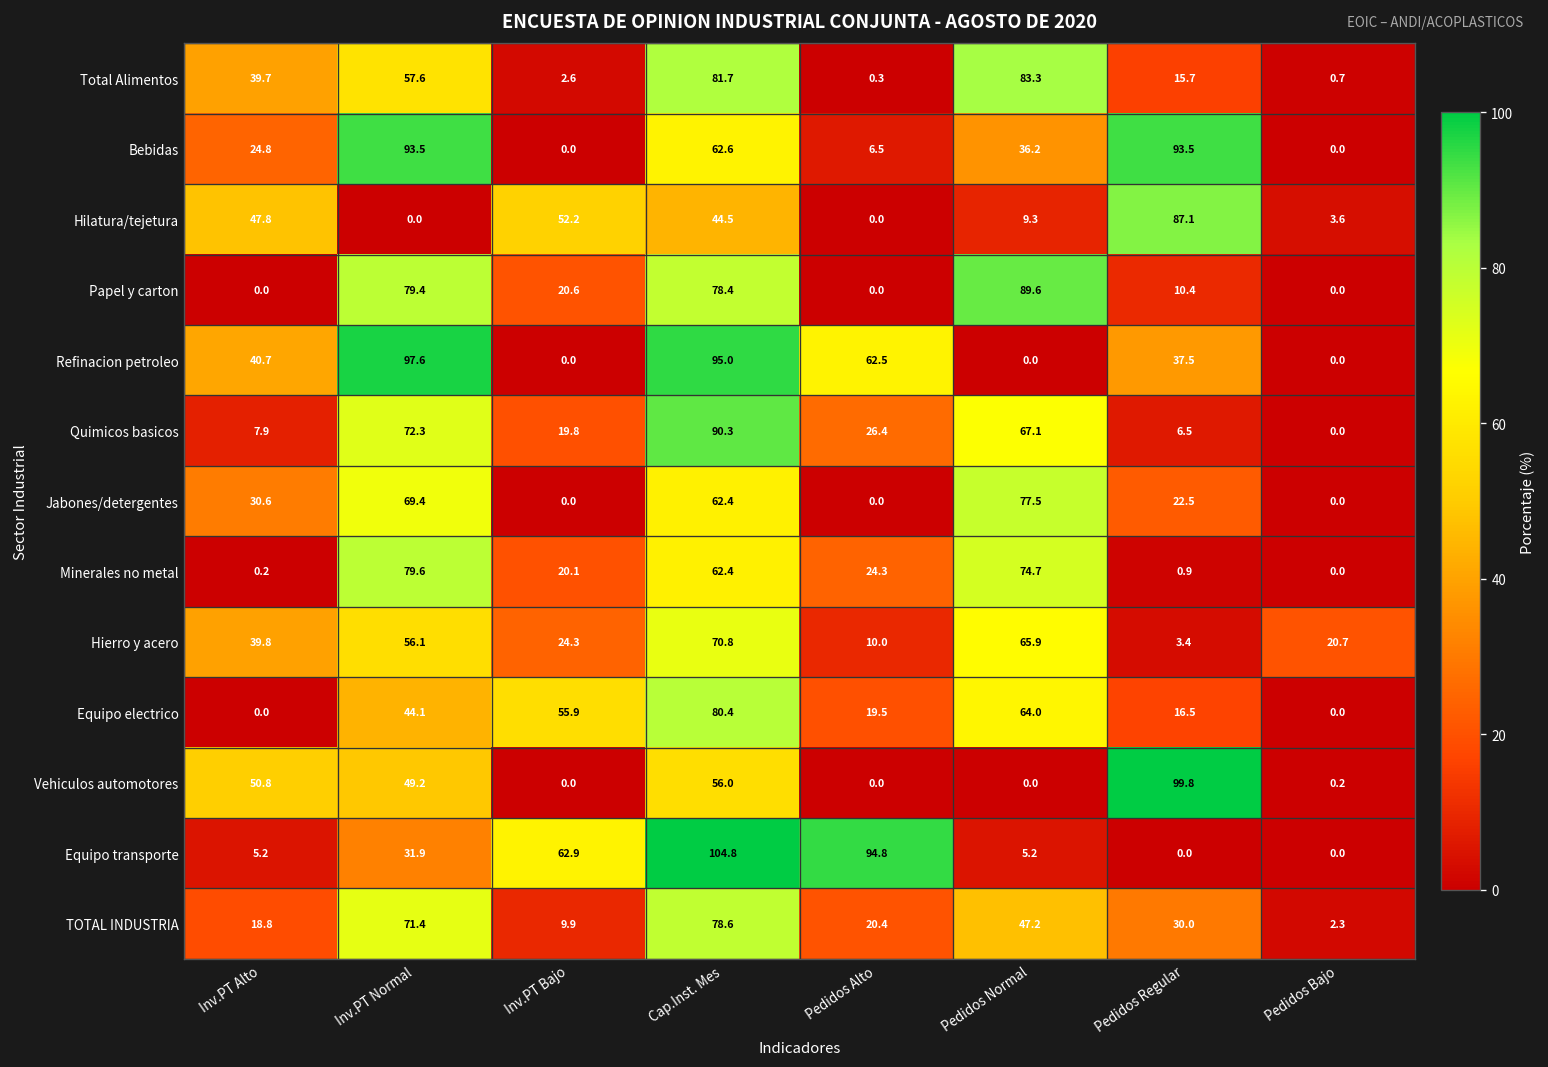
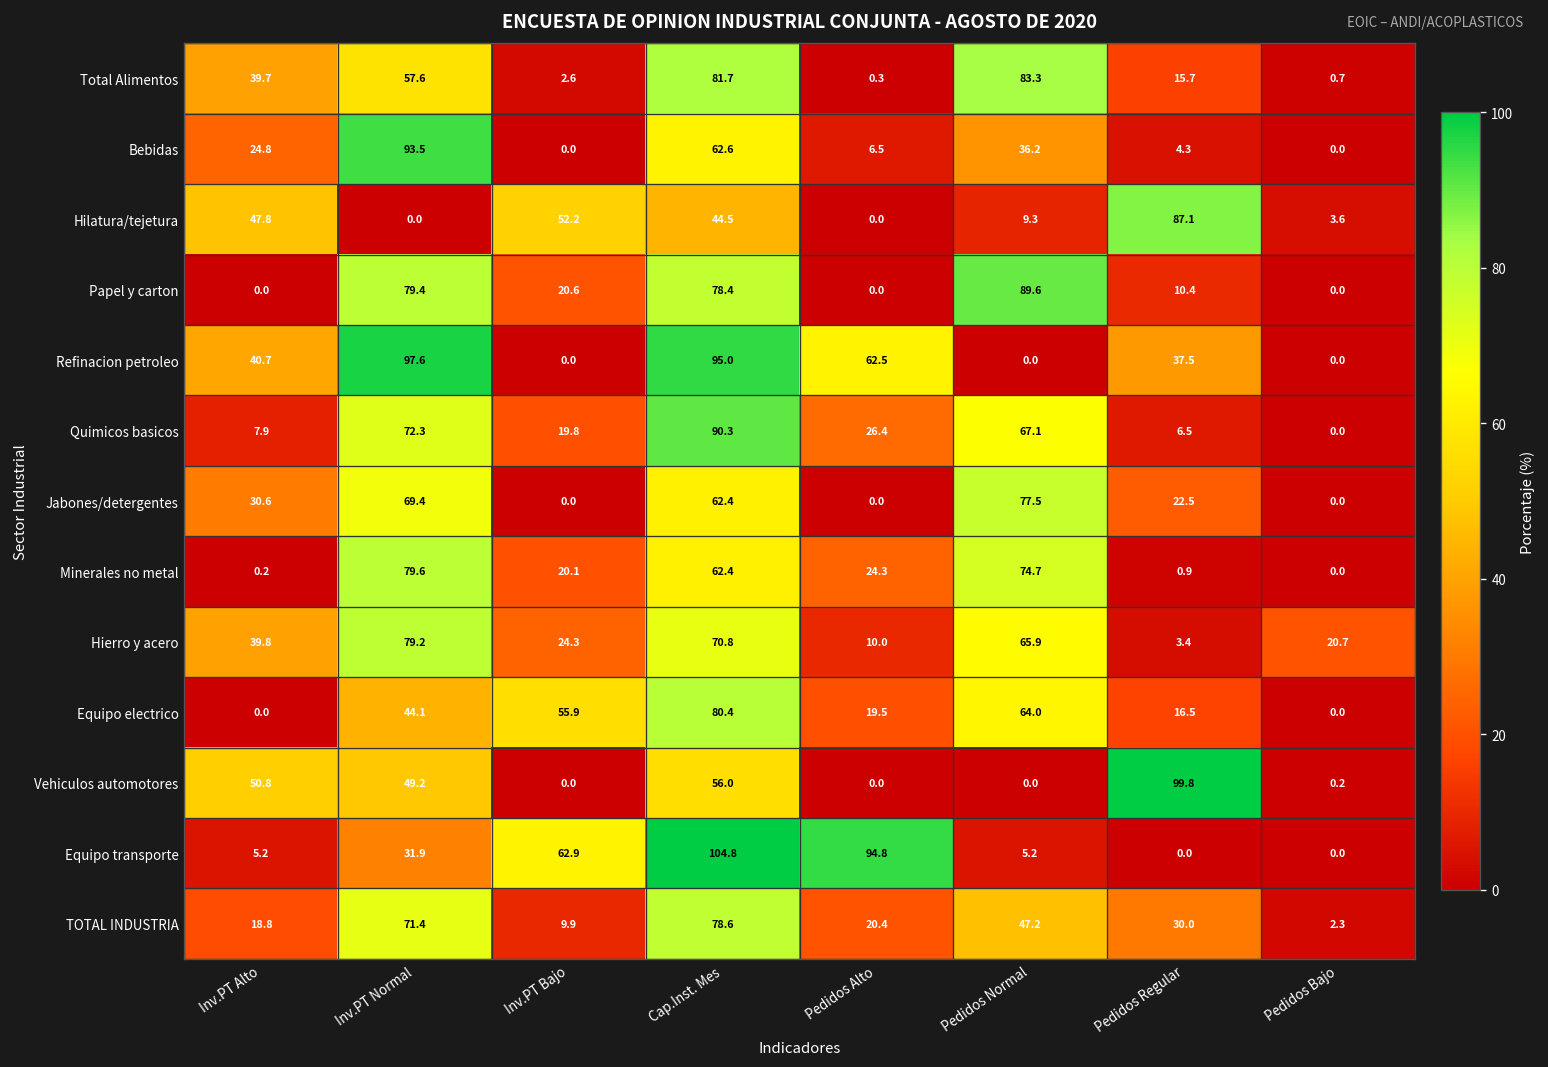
Bebidas, Pedidos Regular: 93.5 -> 4.3
Hierro y acero, Inv.PT Normal: 56.1 -> 79.2
